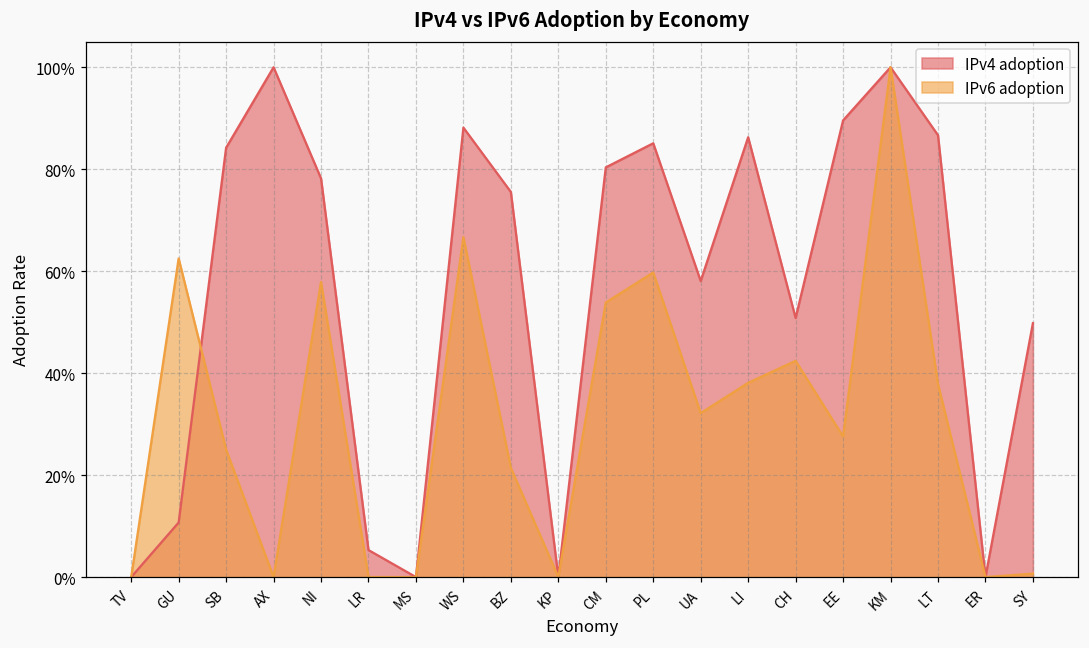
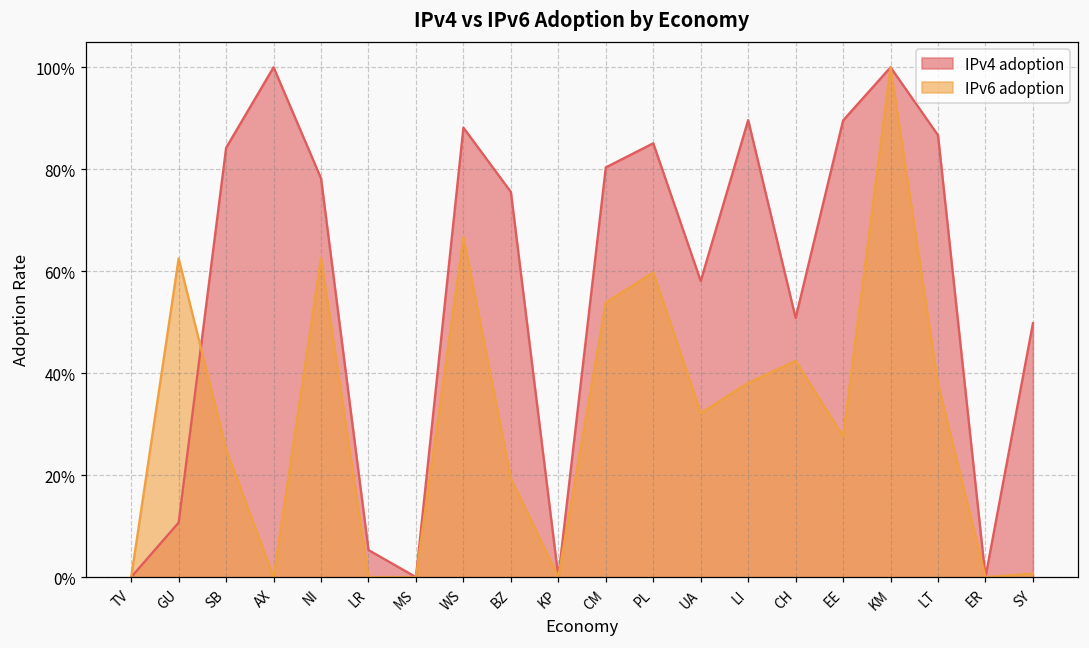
IPv6 adoption, NI: 58% -> 63%
IPv6 adoption, BZ: 21% -> 19%
IPv4 adoption, LI: 86% -> 90%
